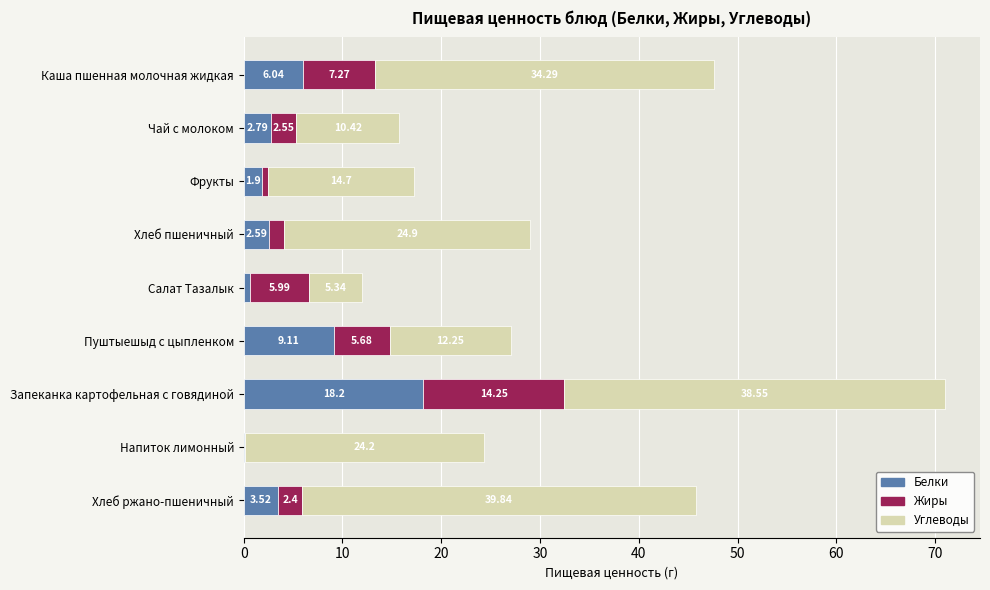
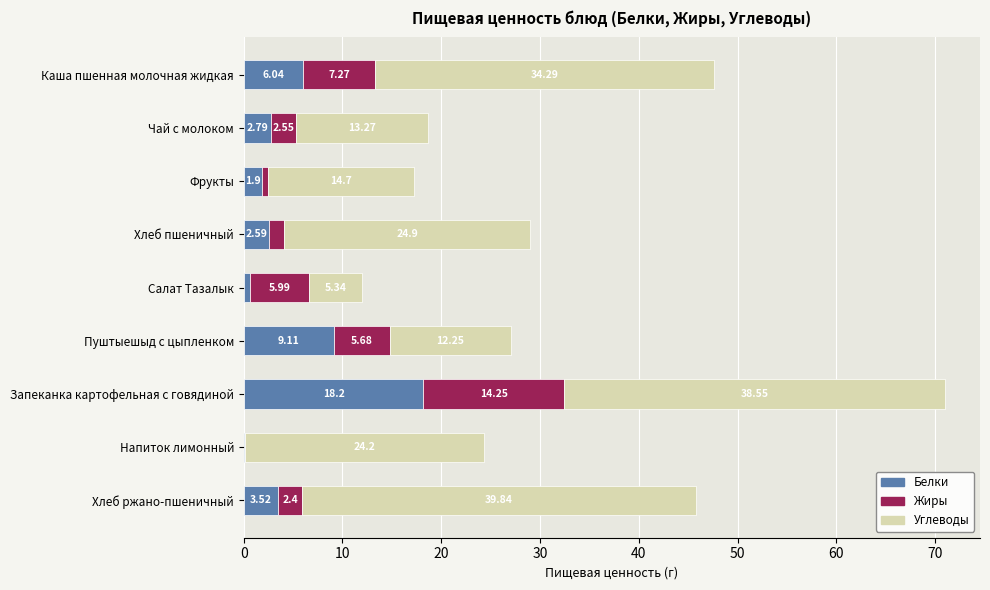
Углеводы, Чай с молоком: 10.42 -> 13.27
